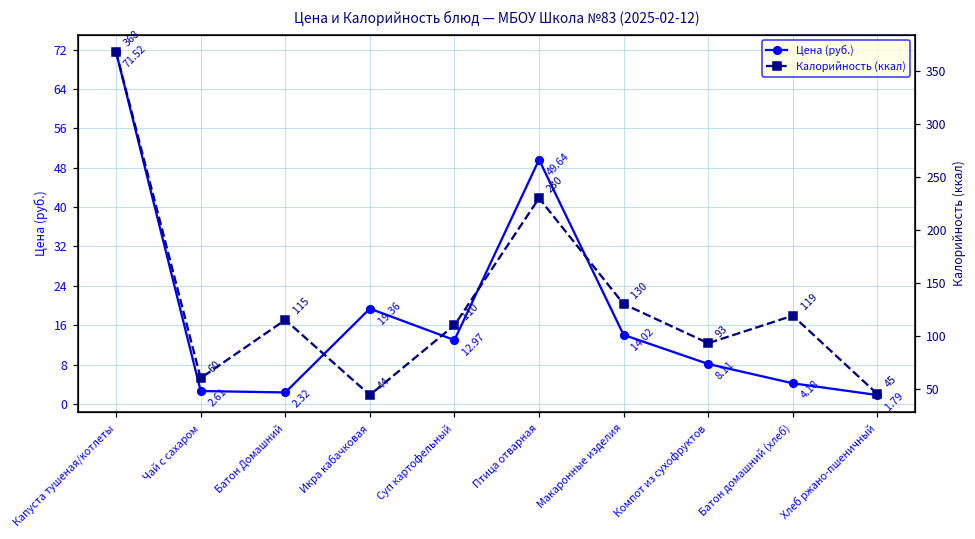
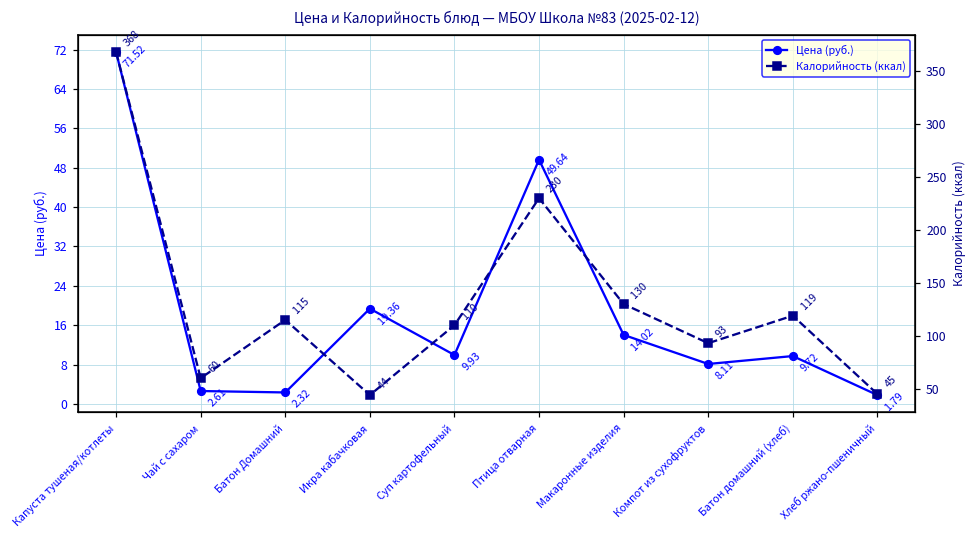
Цена (руб.), Суп картофельный: 12.97 -> 9.93
Цена (руб.), Батон домашний (хлеб): 4.18 -> 9.72
